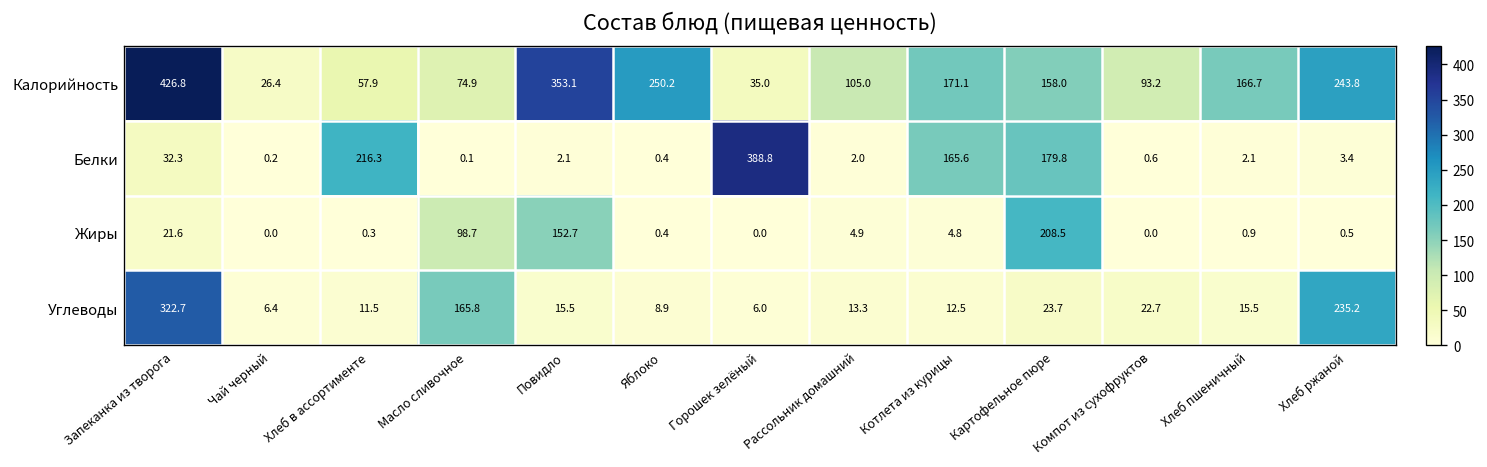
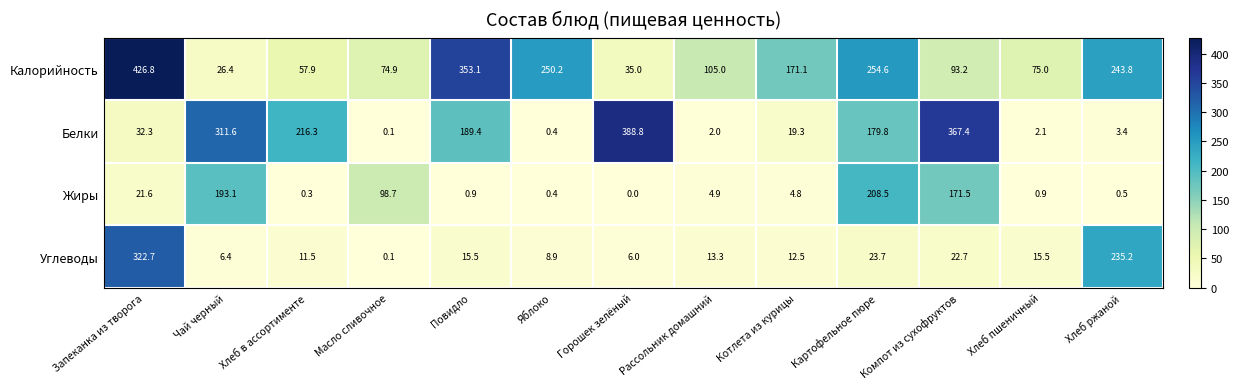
Калорийность, Картофельное пюре: 158.0 -> 254.6
Калорийность, Хлеб пшеничный: 166.7 -> 75.0
Белки, Чай черный: 0.2 -> 311.6
Белки, Повидло: 2.1 -> 189.4
Белки, Котлета из курицы: 165.6 -> 19.3
Белки, Компот из сухофруктов: 0.6 -> 367.4
Жиры, Чай черный: 0.0 -> 193.1
Жиры, Повидло: 152.7 -> 0.9
Жиры, Компот из сухофруктов: 0.0 -> 171.5
Углеводы, Масло сливочное: 165.8 -> 0.1
